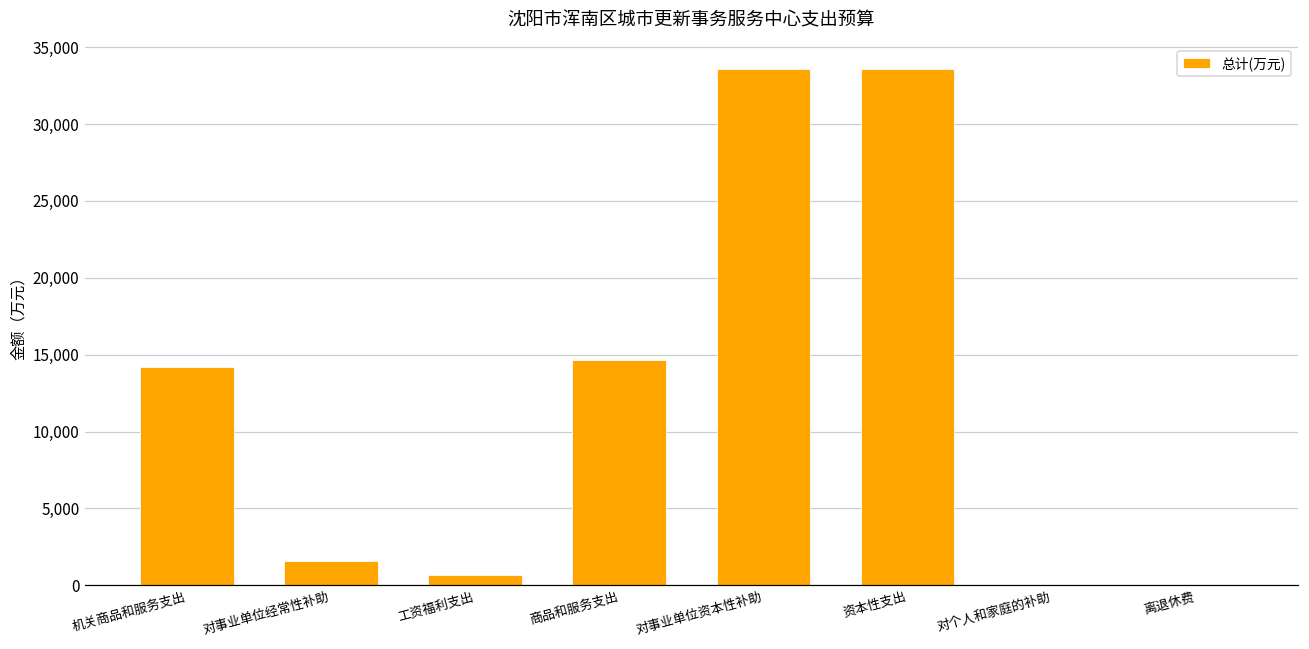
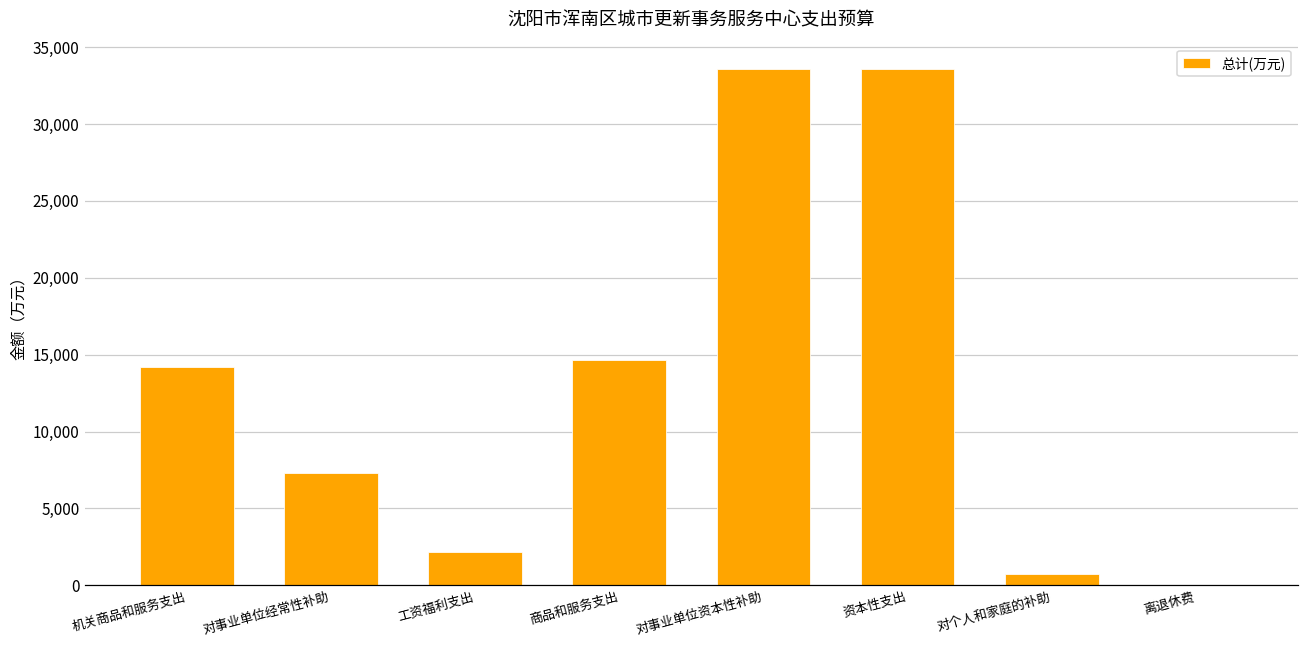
对事业单位经常性补助: 1,600 -> 7,300
工资福利支出: 700 -> 2,200
对个人和家庭的补助: 0 -> 700
